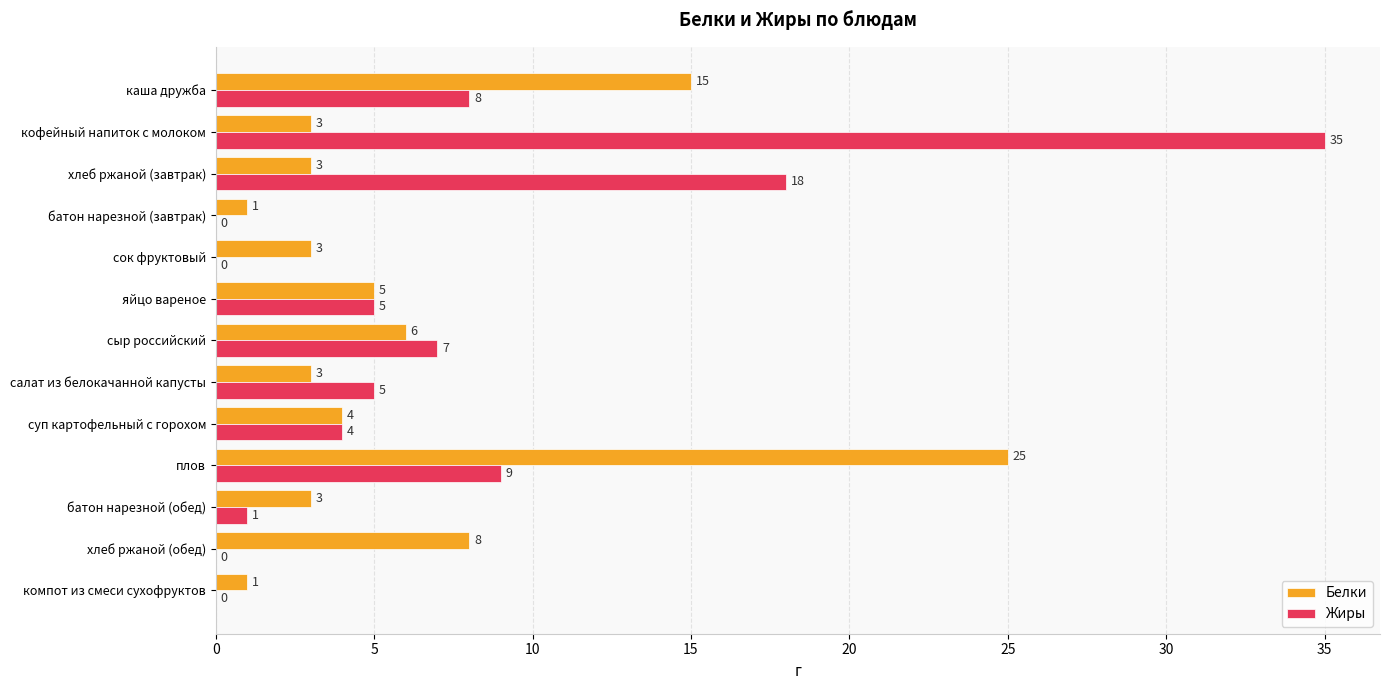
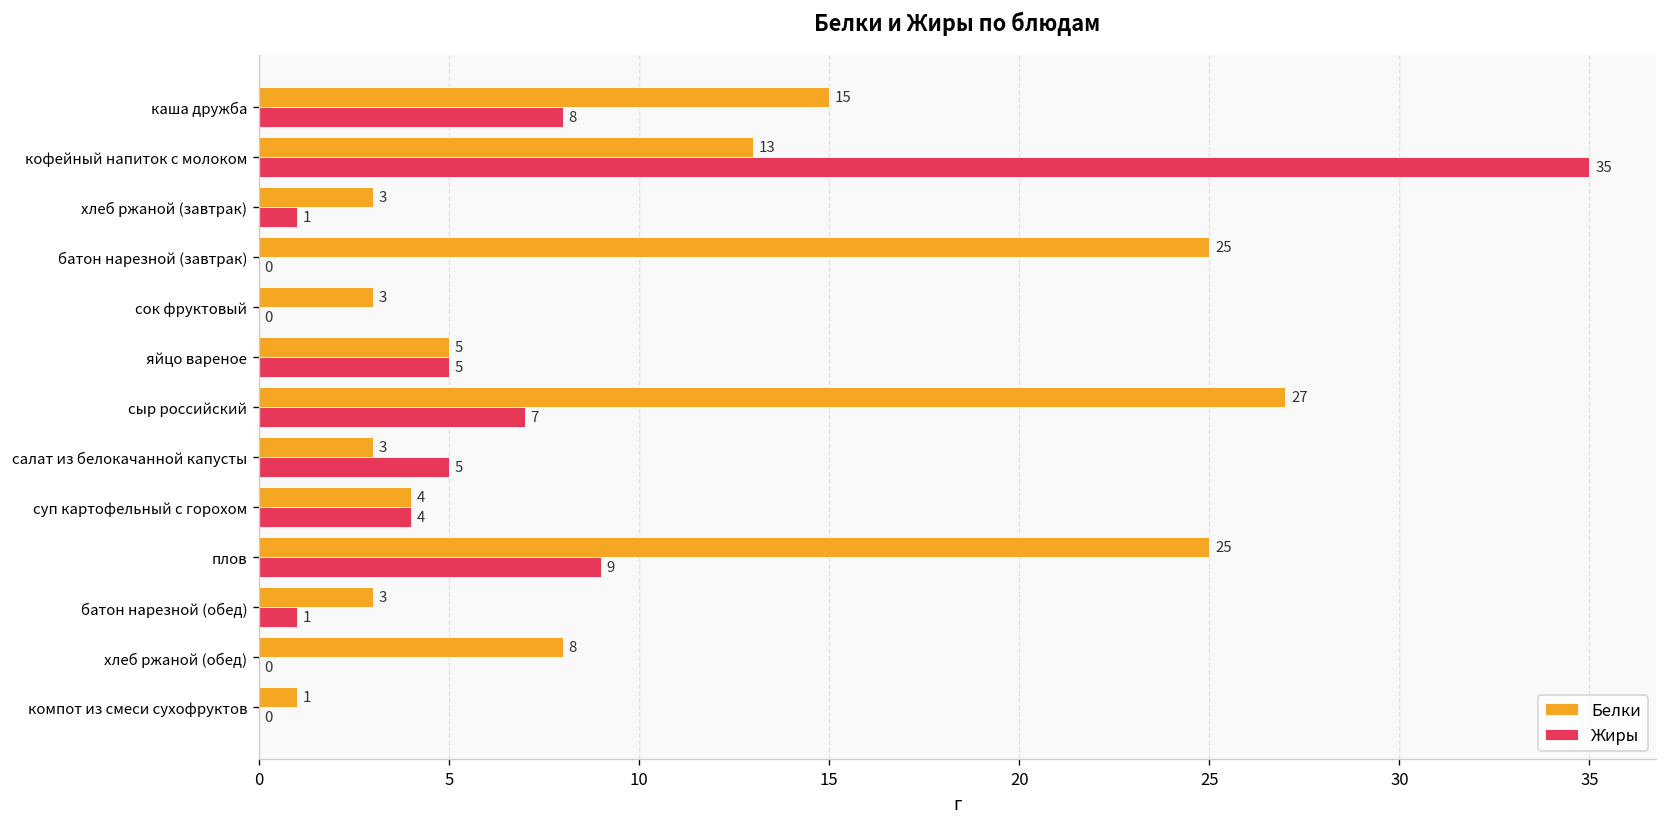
Белки, кофейный напиток с молоком: 3 -> 13
Жиры, хлеб ржаной (завтрак): 18 -> 1
Белки, батон нарезной (завтрак): 1 -> 25
Белки, сыр российский: 6 -> 27
